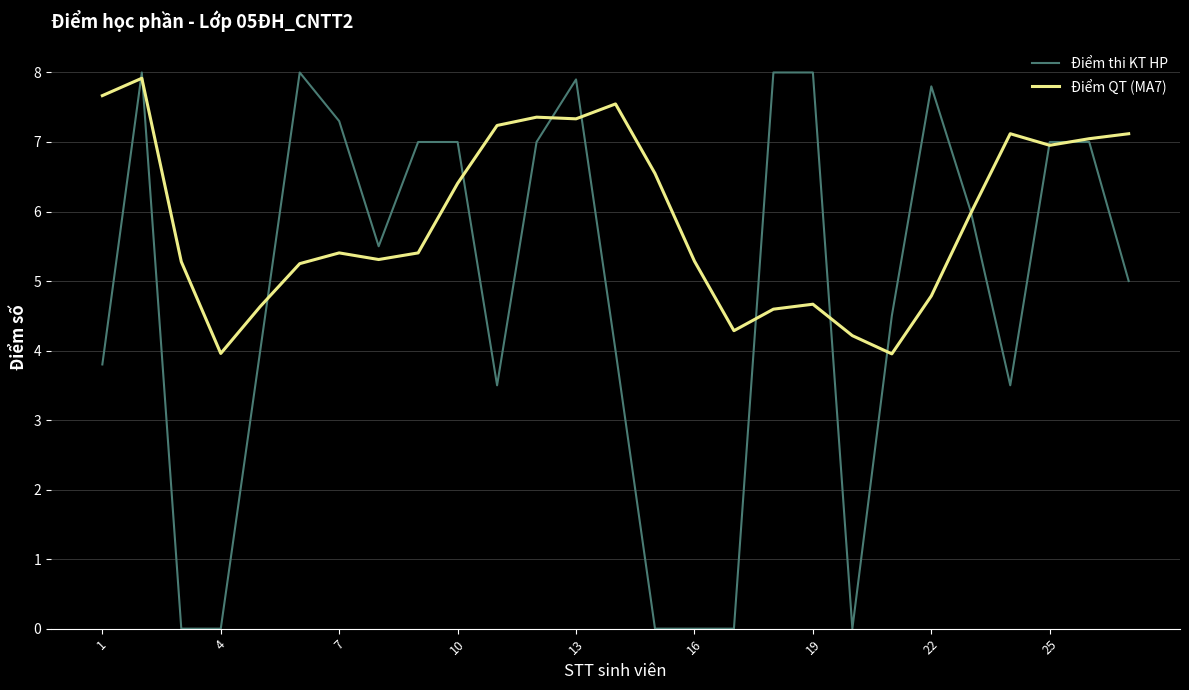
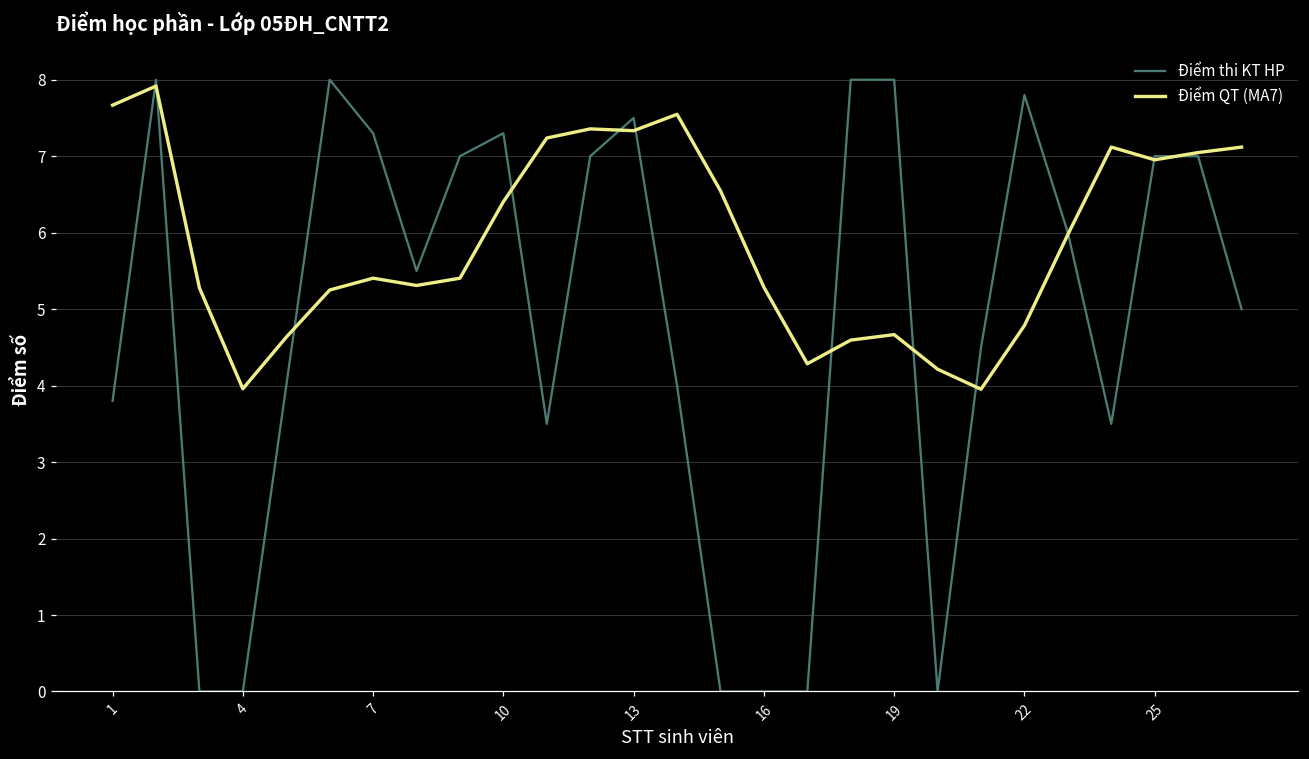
Điểm thi KT HP, 10: 7.0 -> 7.3
Điểm thi KT HP, 13: 7.9 -> 7.5
